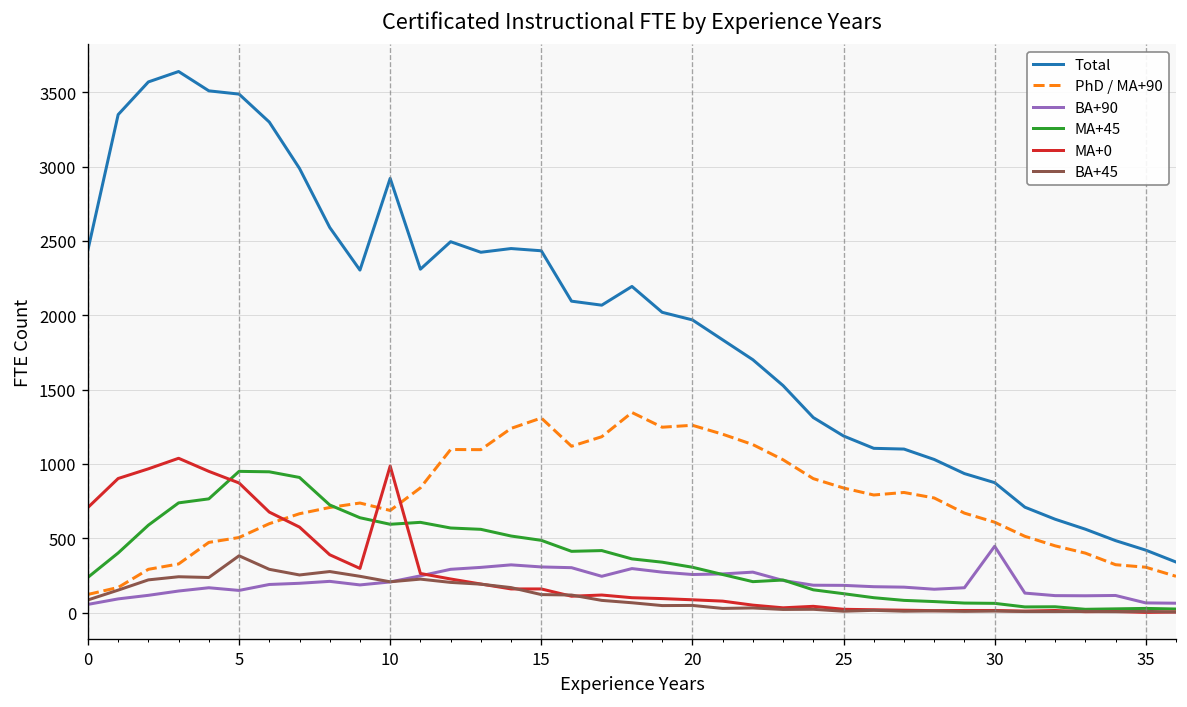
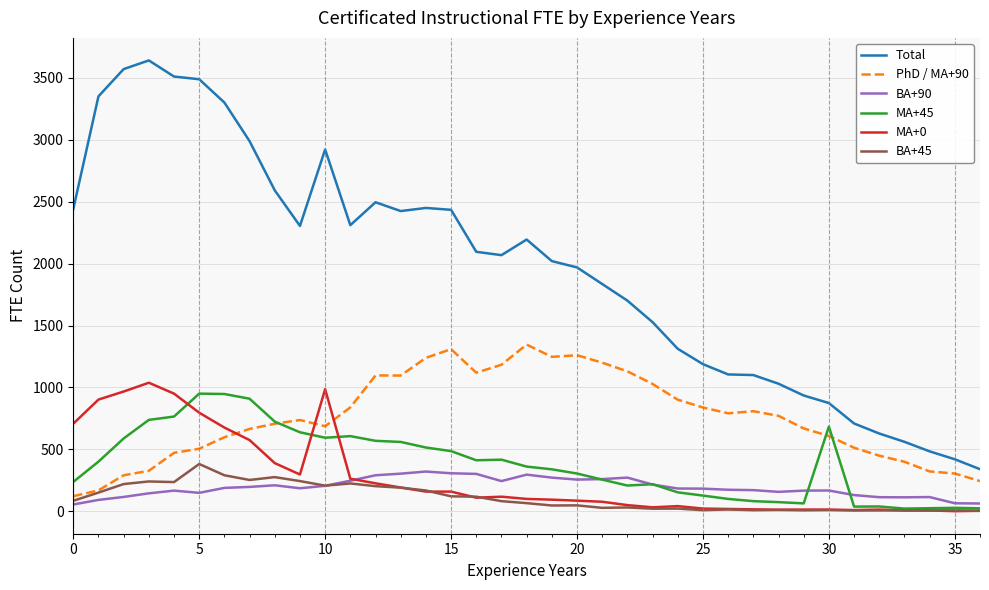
MA+0, 5: 870 -> 800
BA+90, 30: 450 -> 170
MA+45, 30: 60 -> 680
